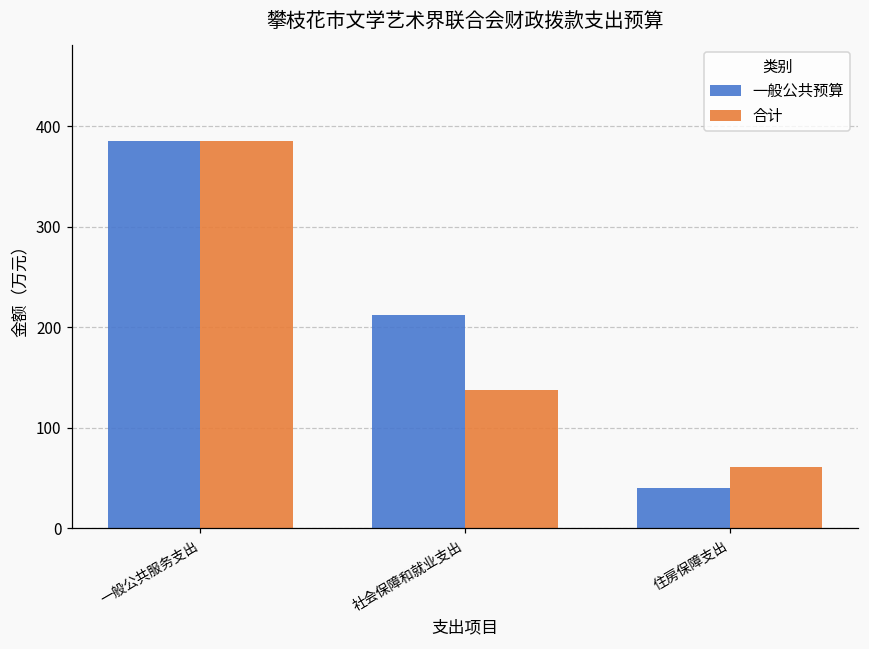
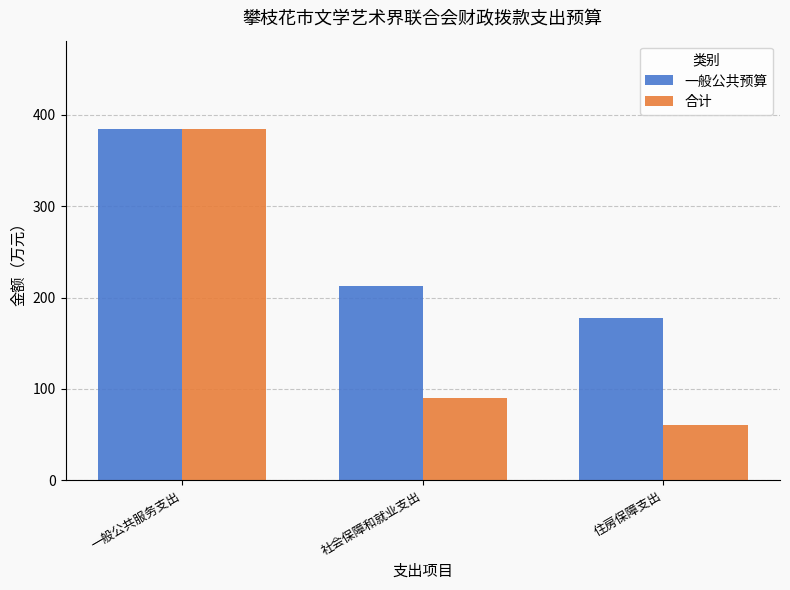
合计, 社会保障和就业支出: 140 -> 90
一般公共预算, 住房保障支出: 40 -> 180
